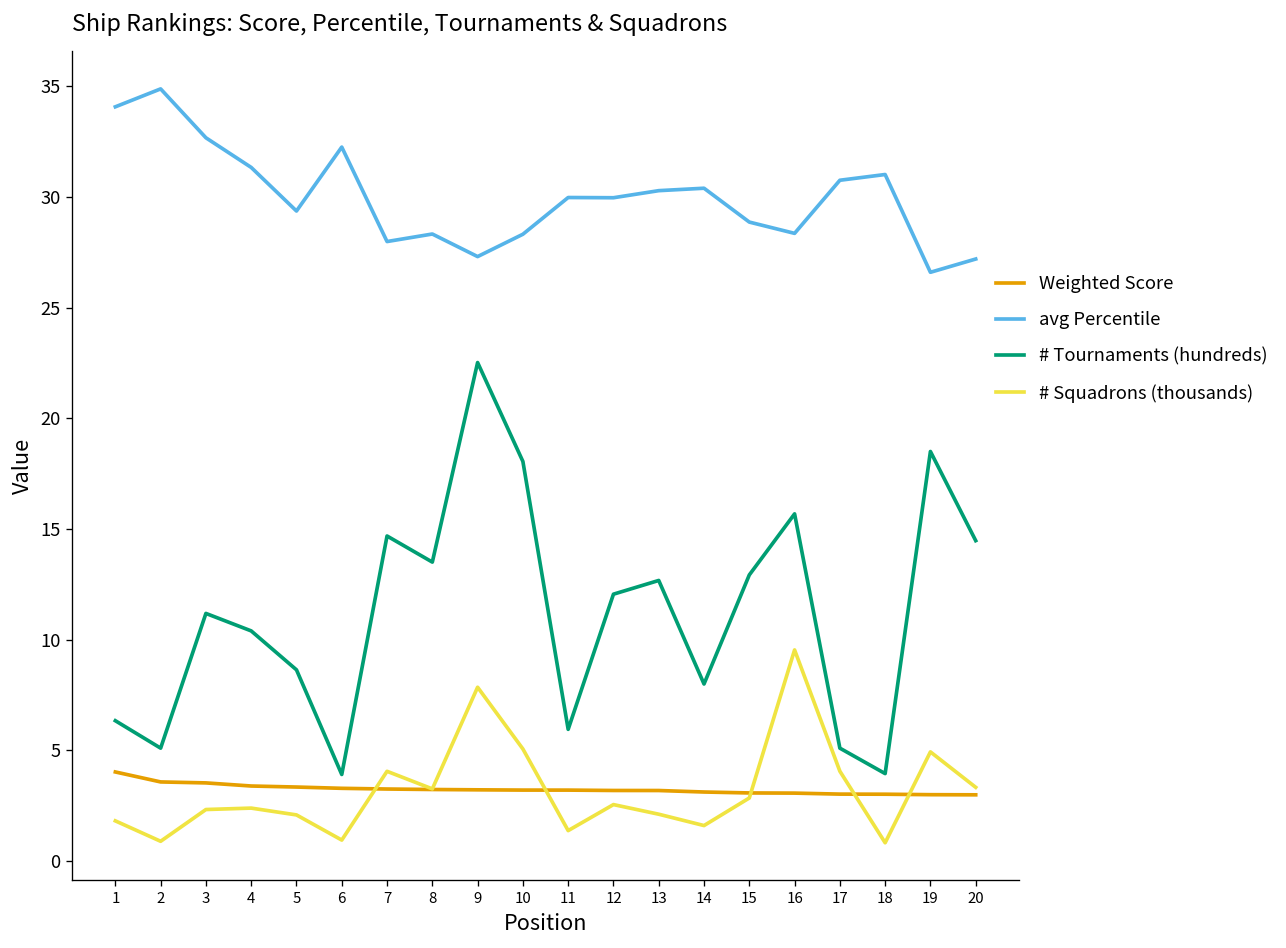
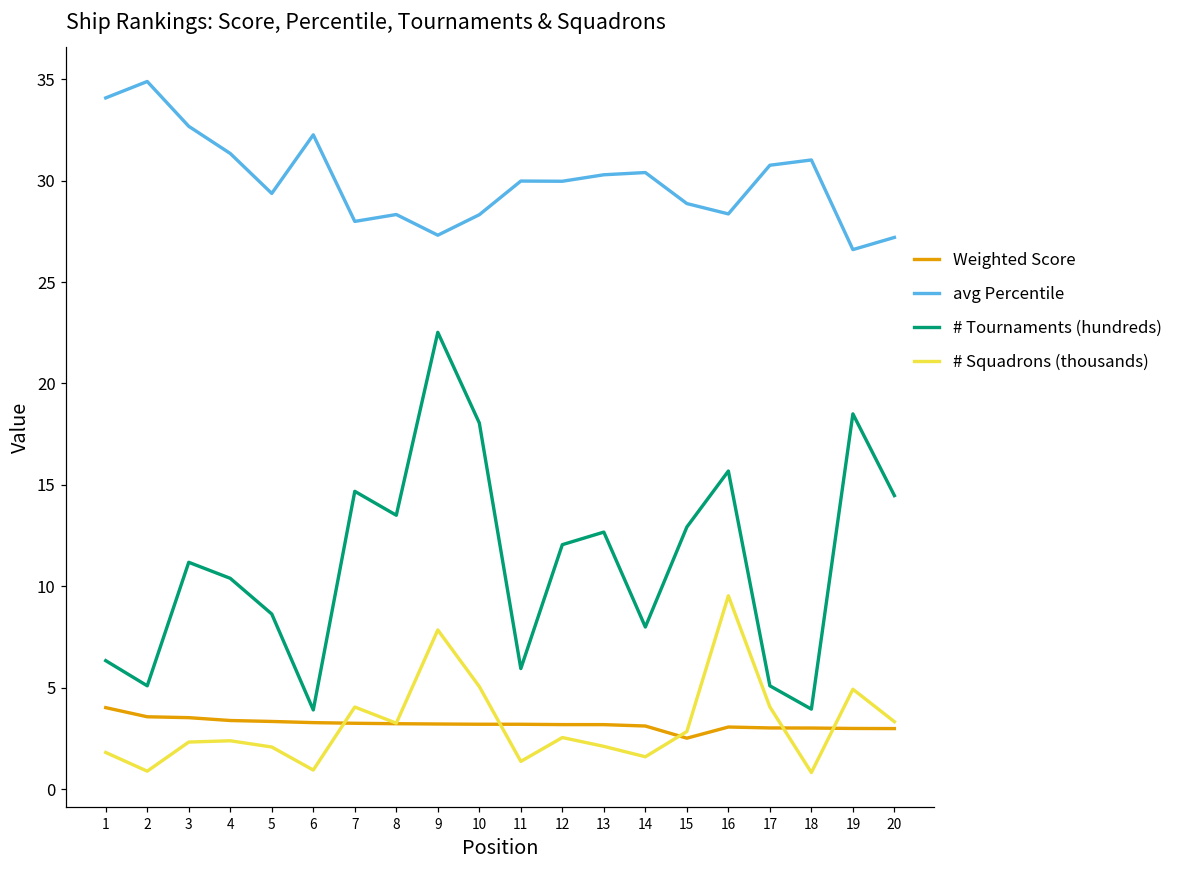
Weighted Score, 15: 3.1 -> 2.5
